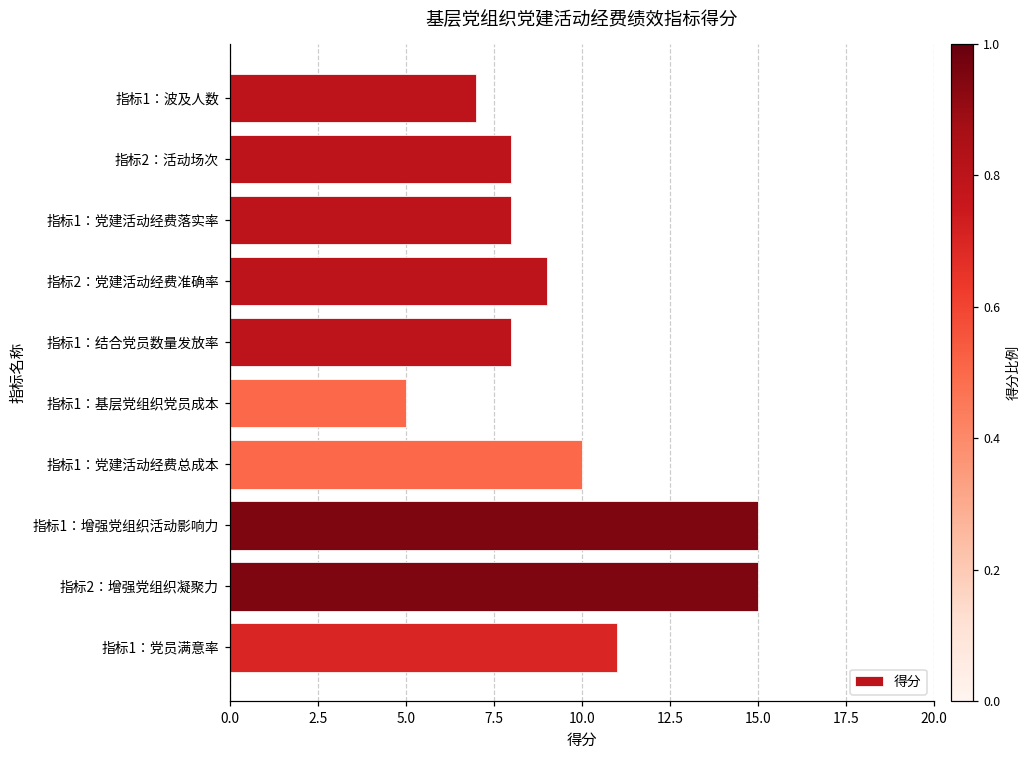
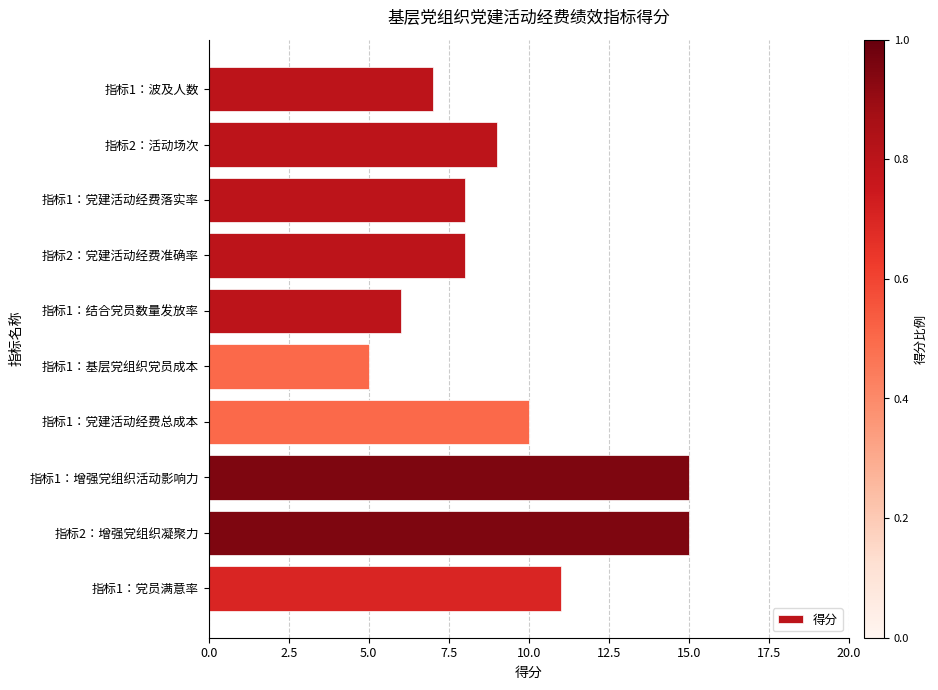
指标2：活动场次: 8 -> 9
指标2：党建活动经费准确率: 9 -> 8
指标1：结合党员数量发放率: 8 -> 6
